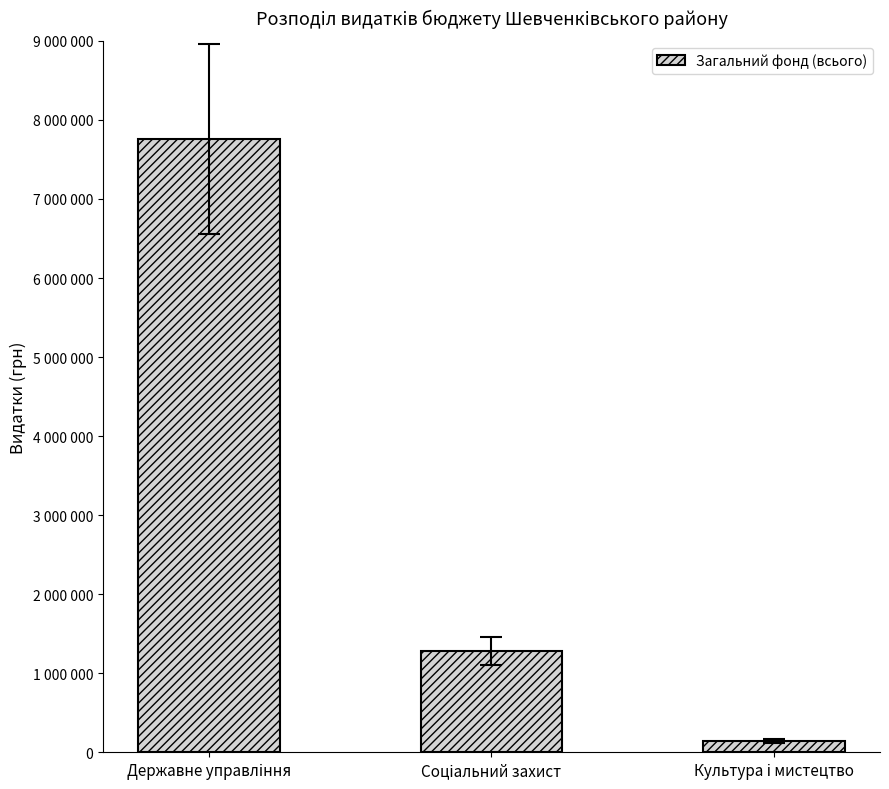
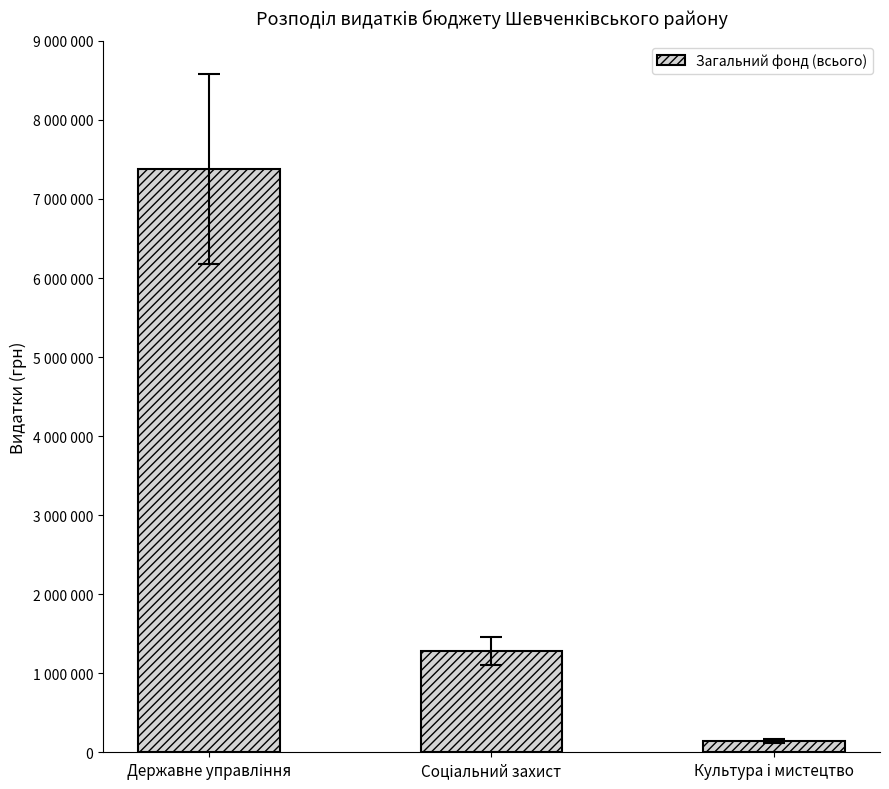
Загальний фонд (всього), Державне управління: 7800000 -> 7400000
